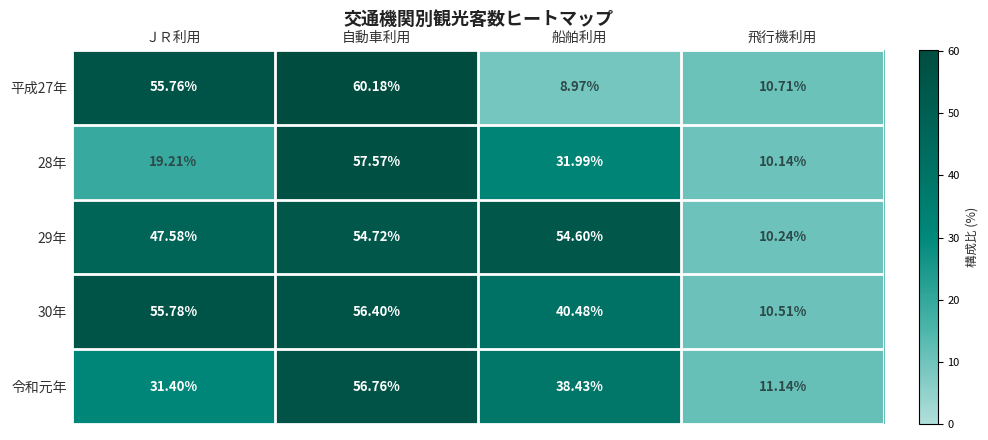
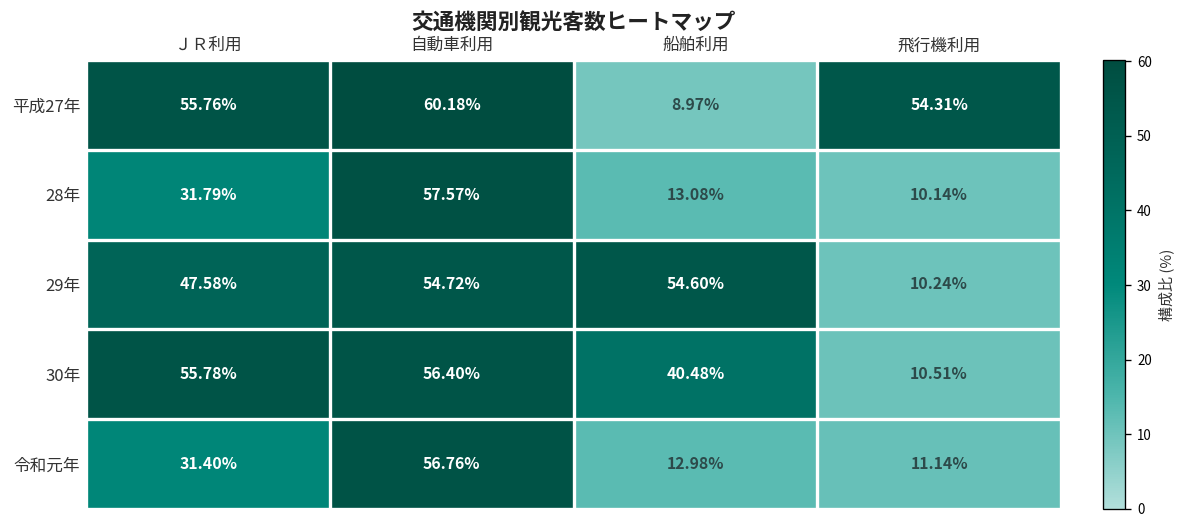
平成27年, 飛行機利用: 10.71% -> 54.31%
28年, ＪＲ利用: 19.21% -> 31.79%
28年, 船舶利用: 31.99% -> 13.08%
令和元年, 船舶利用: 38.43% -> 12.98%
